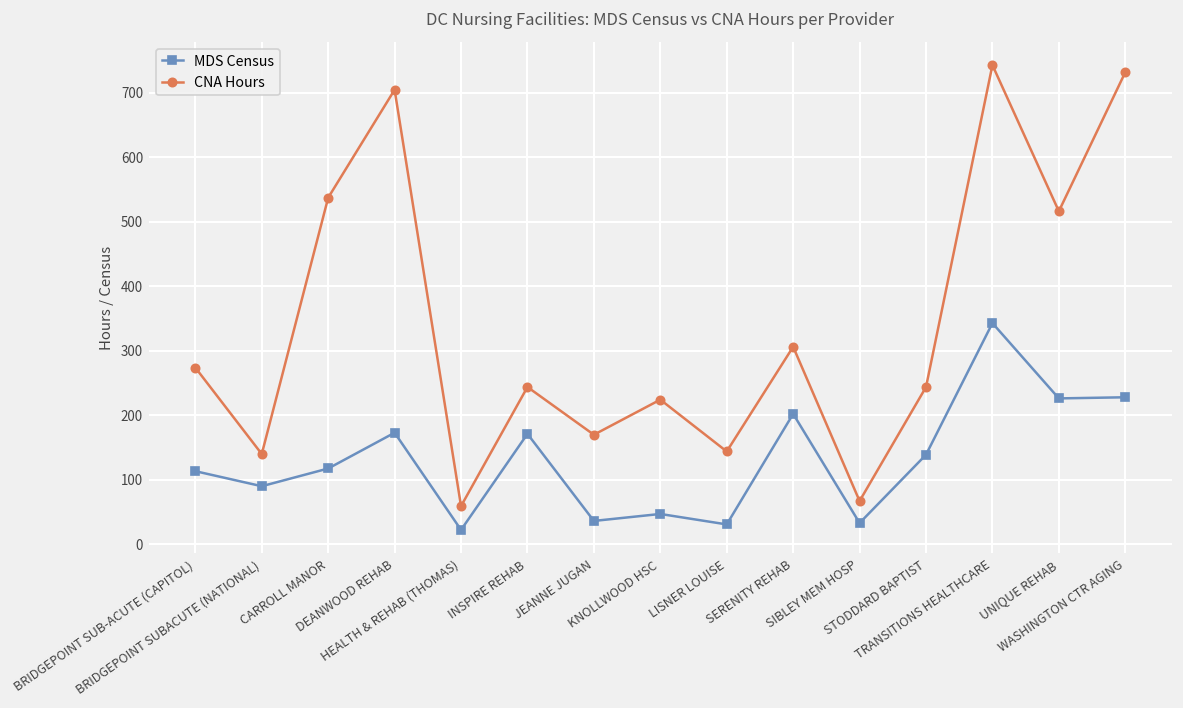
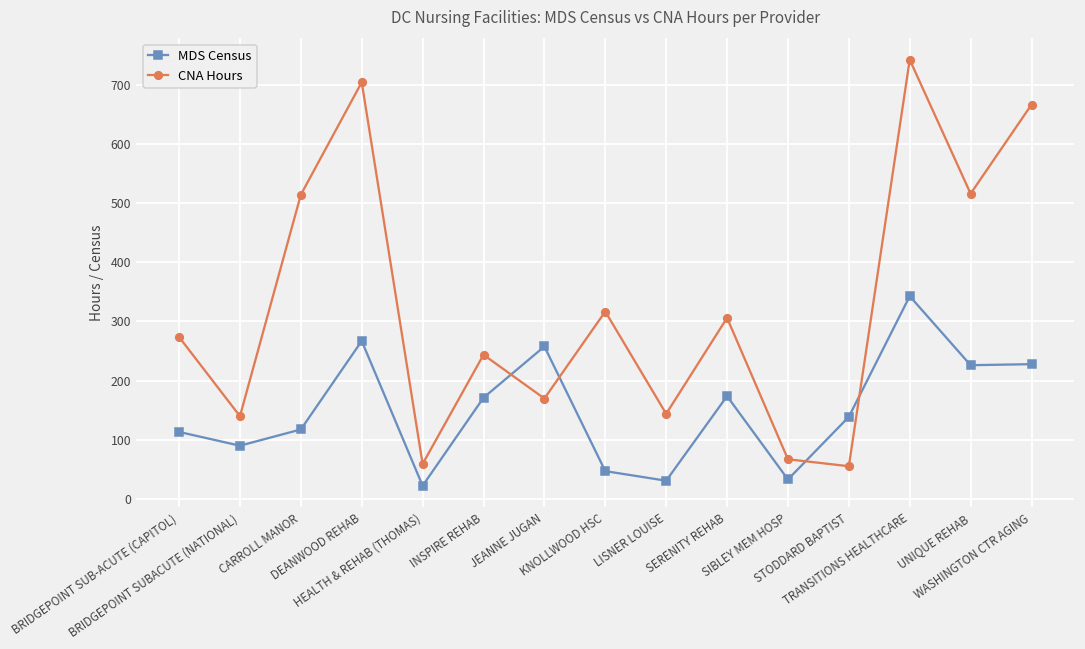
CNA Hours, CARROLL MANOR: 540 -> 510
MDS Census, DEANWOOD REHAB: 170 -> 270
MDS Census, JEANNE JUGAN: 40 -> 260
CNA Hours, KNOLLWOOD HSC: 220 -> 320
MDS Census, SERENITY REHAB: 200 -> 170
CNA Hours, STODDARD BAPTIST: 240 -> 60
CNA Hours, WASHINGTON CTR AGING: 730 -> 670
